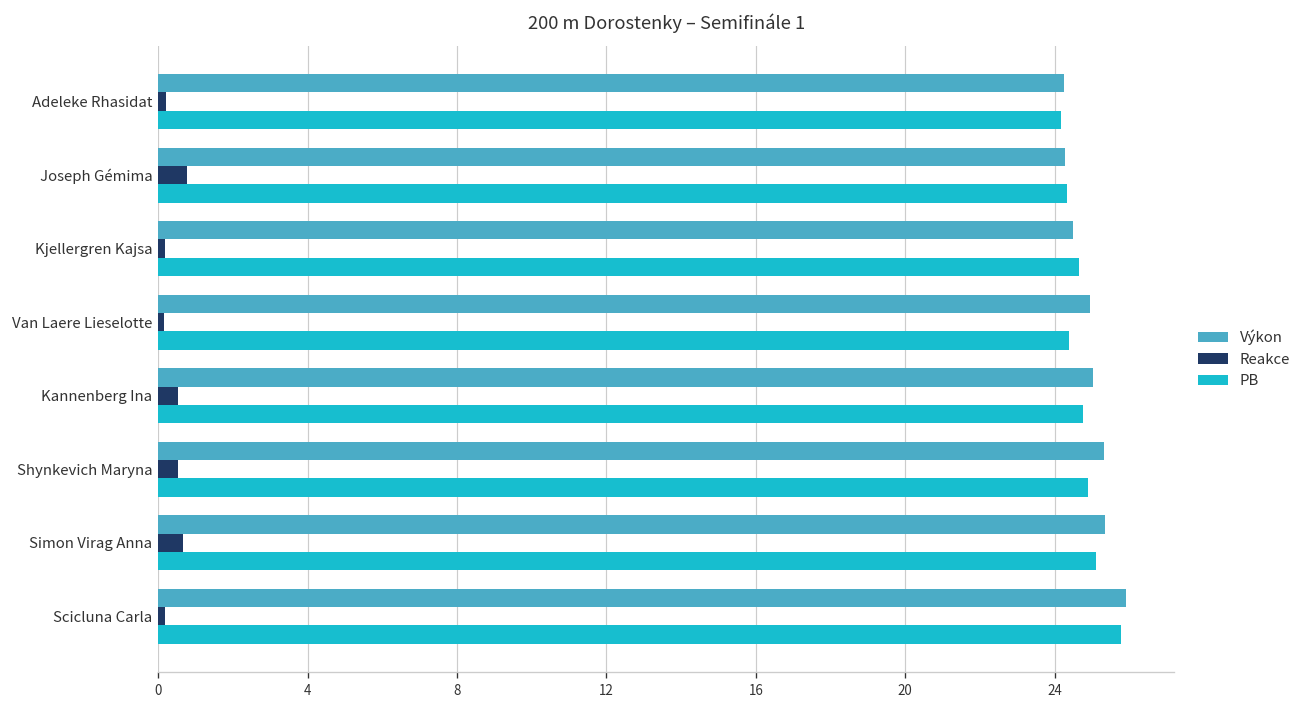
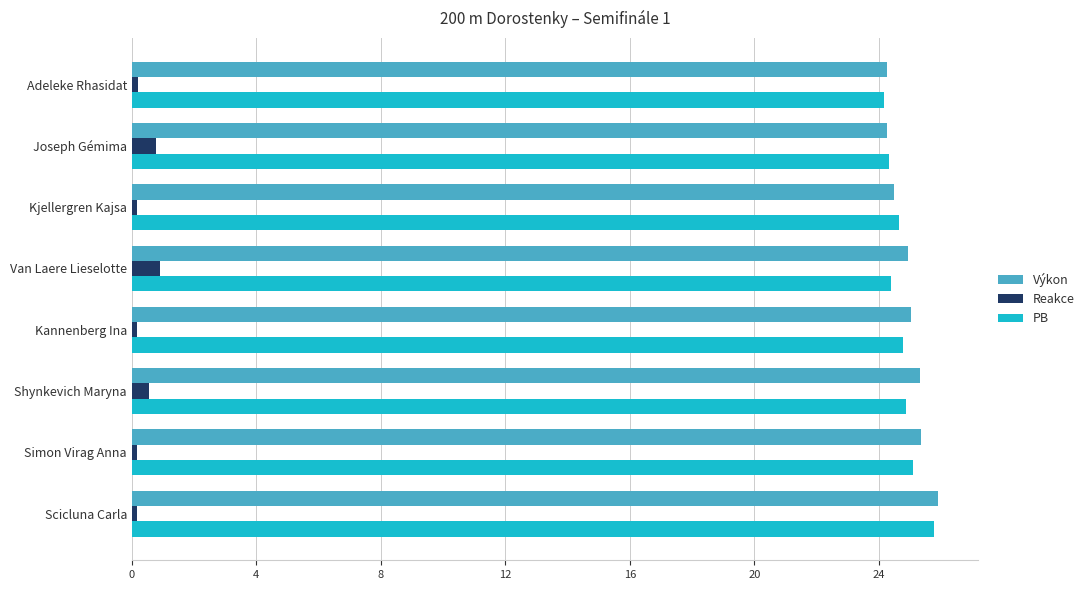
Reakce, Van Laere Lieselotte: 0.2 -> 0.9
Reakce, Kannenberg Ina: 0.5 -> 0.2
Reakce, Simon Virag Anna: 0.7 -> 0.2
